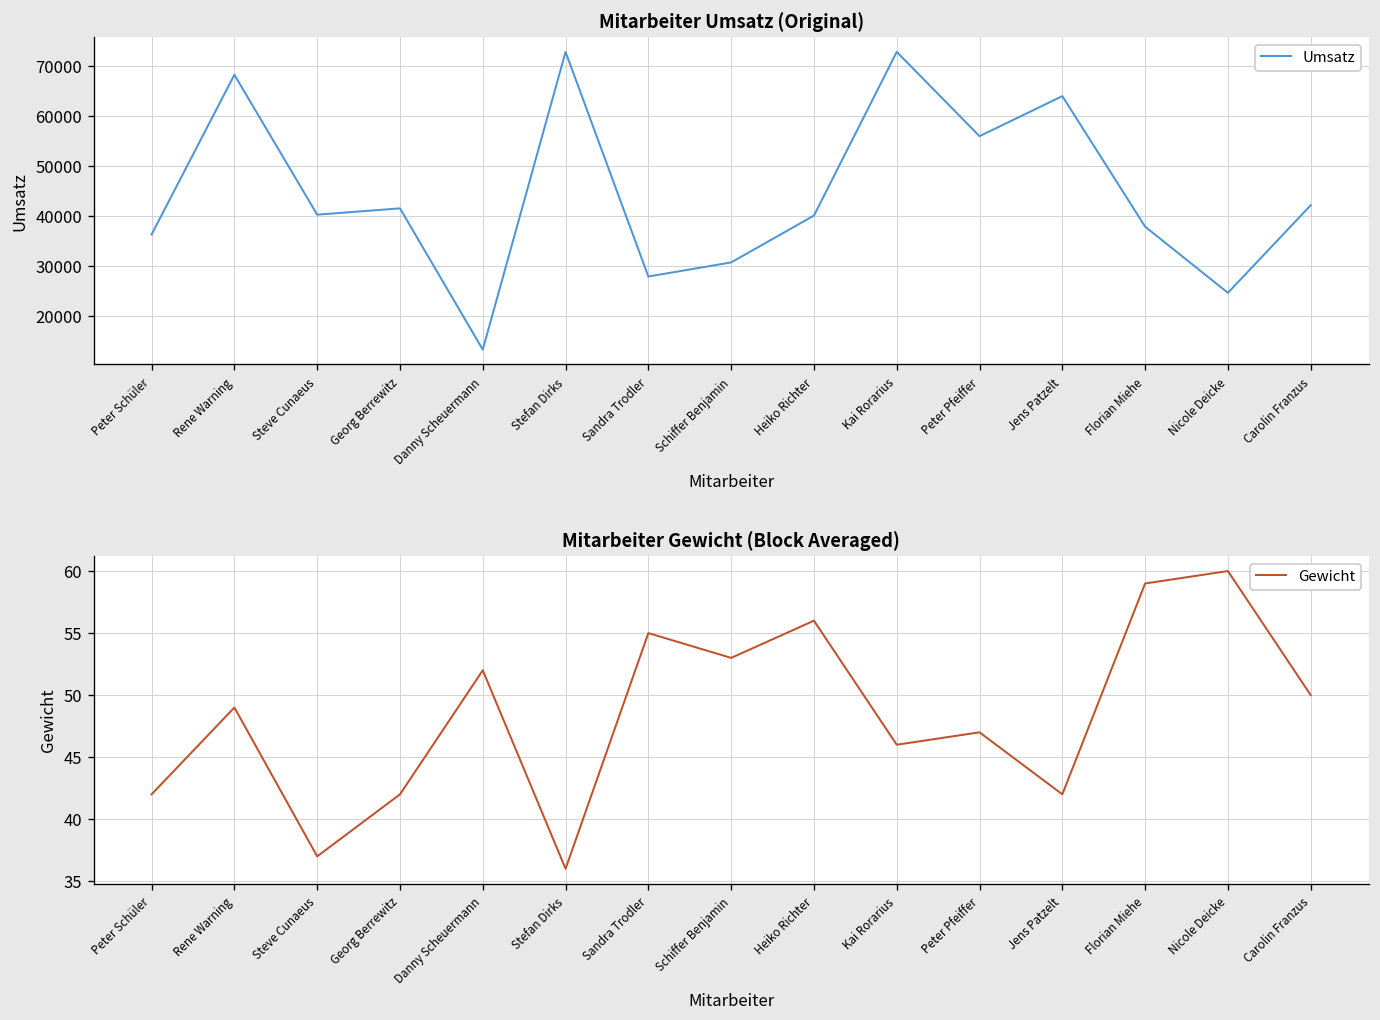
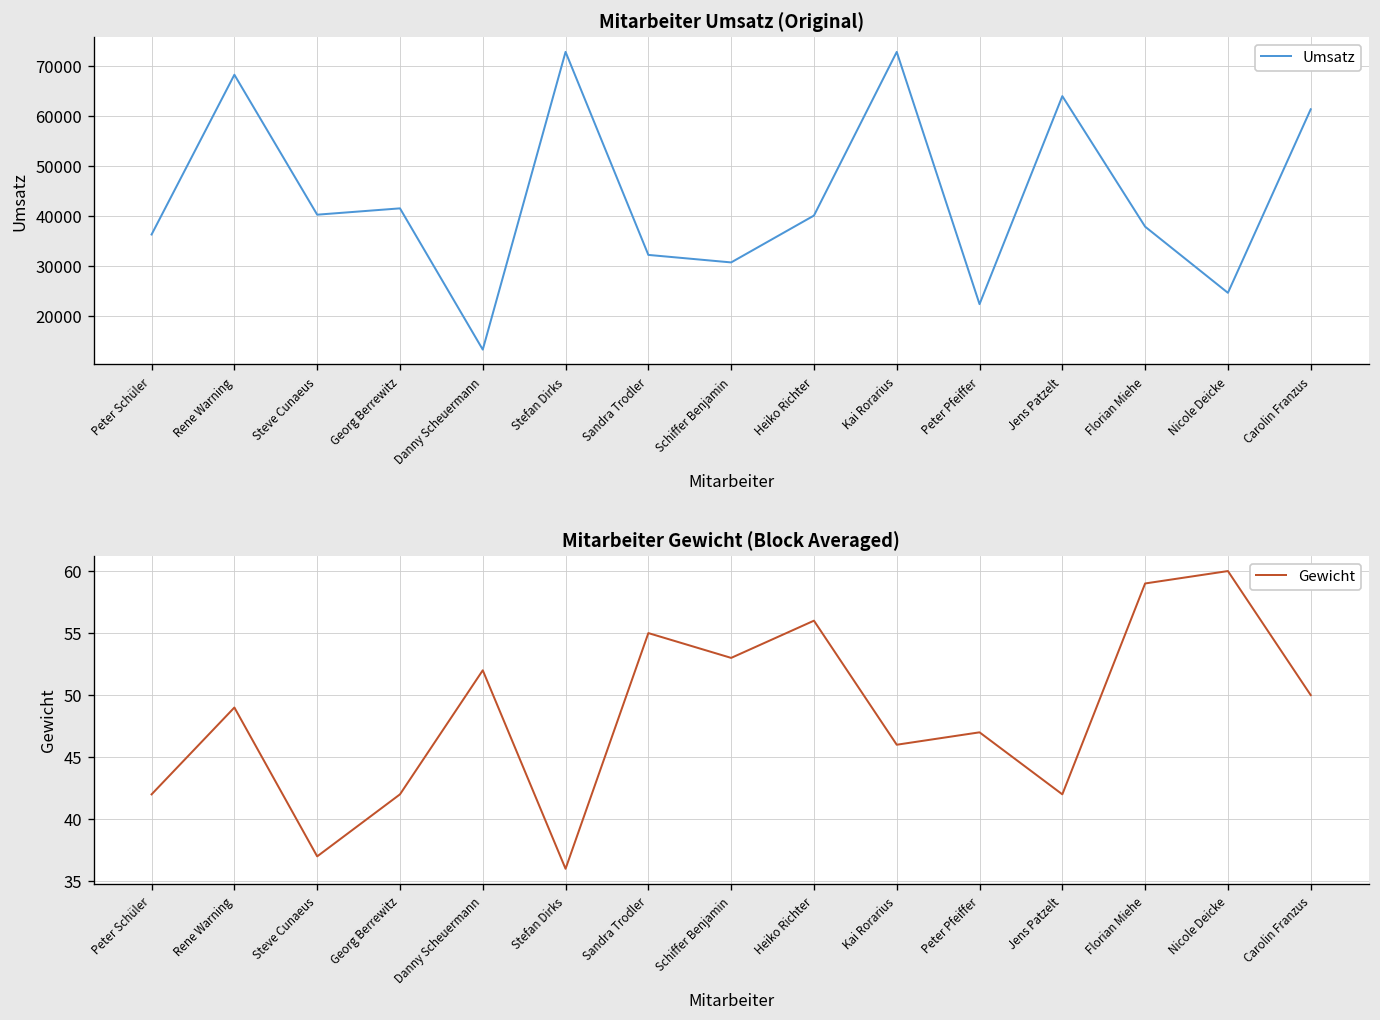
Mitarbeiter Umsatz (Original), Sandra Trodler: 28000 -> 32000
Mitarbeiter Umsatz (Original), Peter Pfeiffer: 56000 -> 22000
Mitarbeiter Umsatz (Original), Carolin Franzus: 42000 -> 61000
